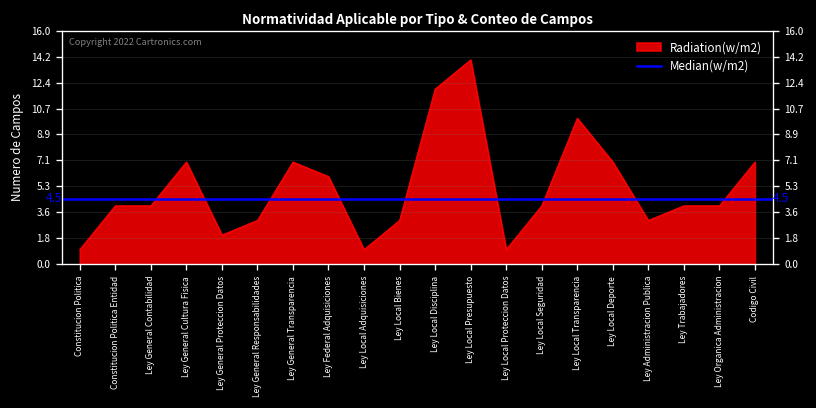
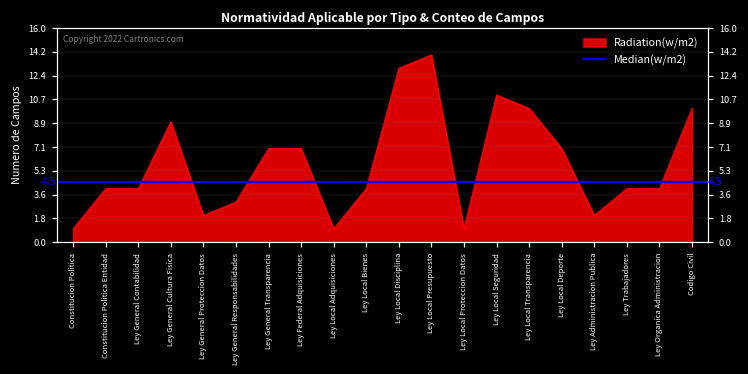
Ley General Cultura Fisica: 7 -> 9
Ley Federal Adquisiciones: 6 -> 7
Ley Local Bienes: 3 -> 4
Ley Local Disciplina: 12 -> 13
Ley Local Seguridad: 4 -> 11
Ley Administracion Publica: 3 -> 2
Codigo Civil: 7 -> 10
